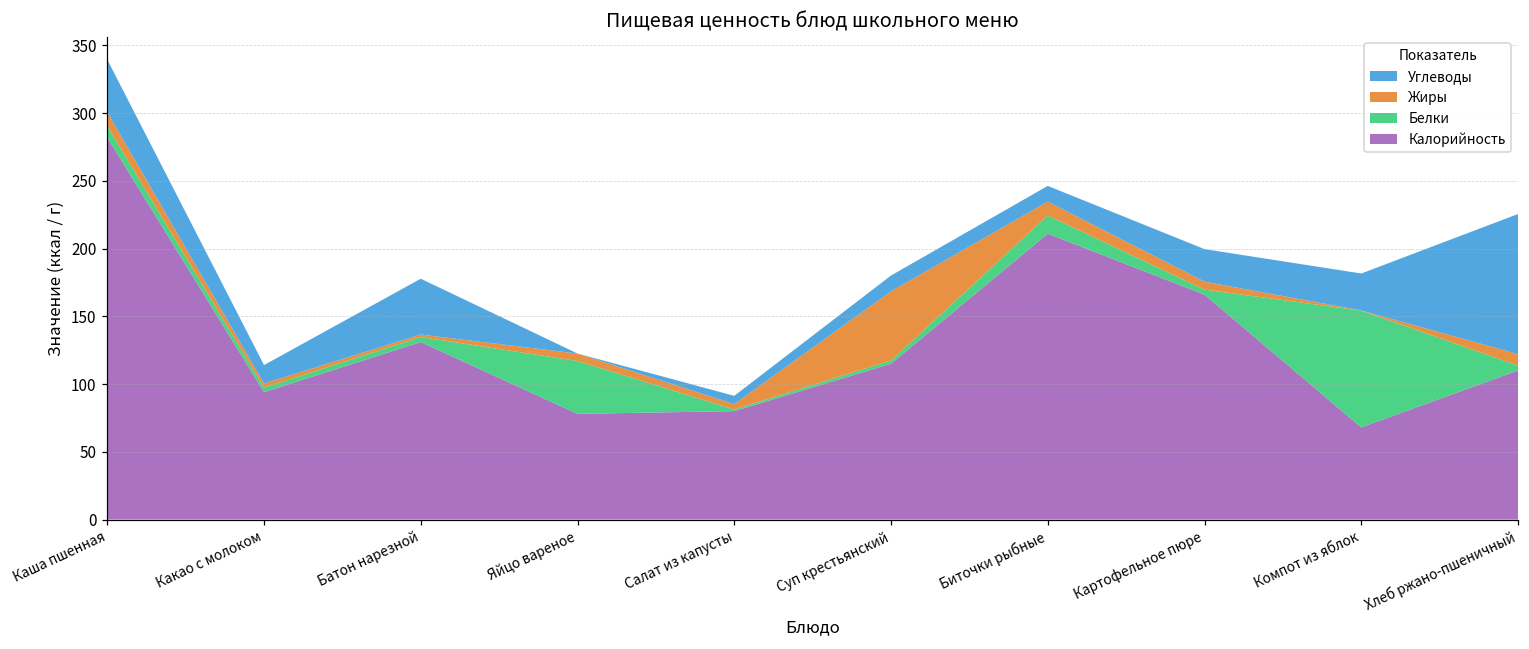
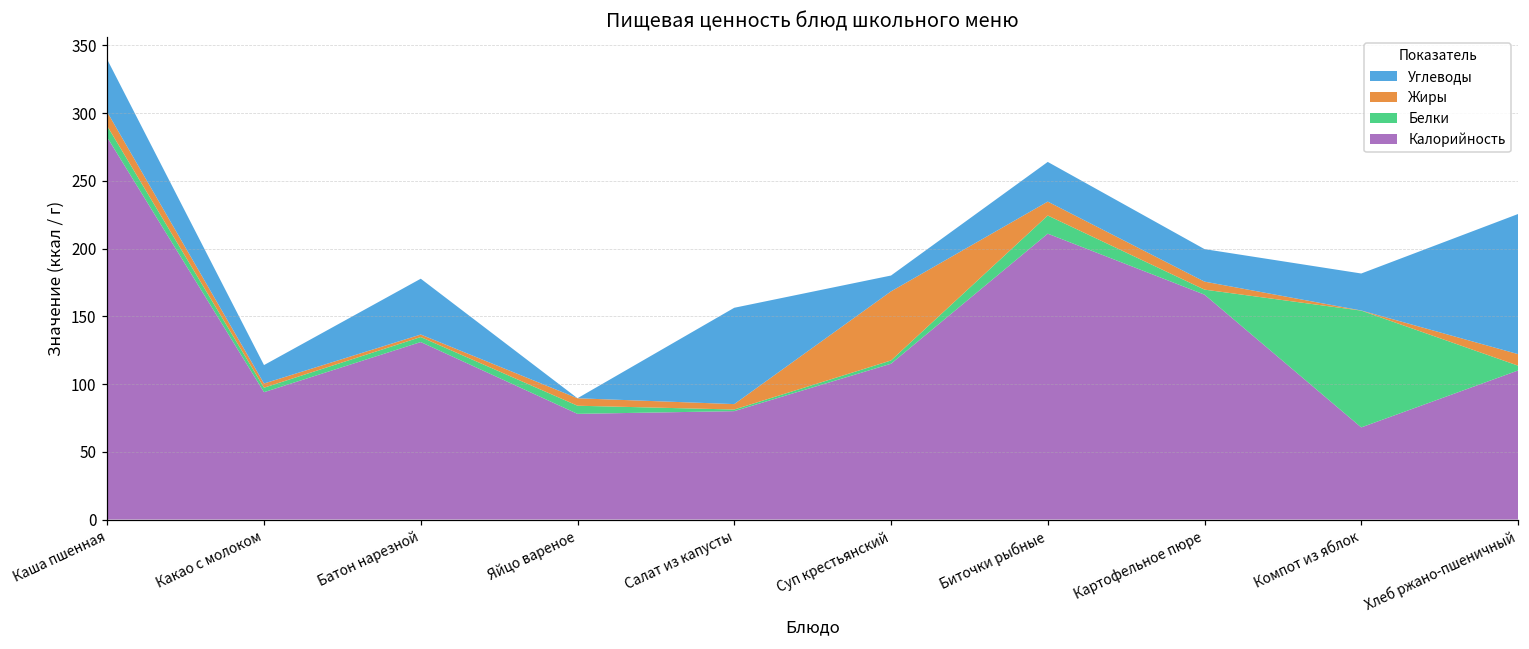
Белки, Яйцо вареное: 39 -> 6
Углеводы, Салат из капусты: 6 -> 71
Углеводы, Биточки рыбные: 12 -> 29
